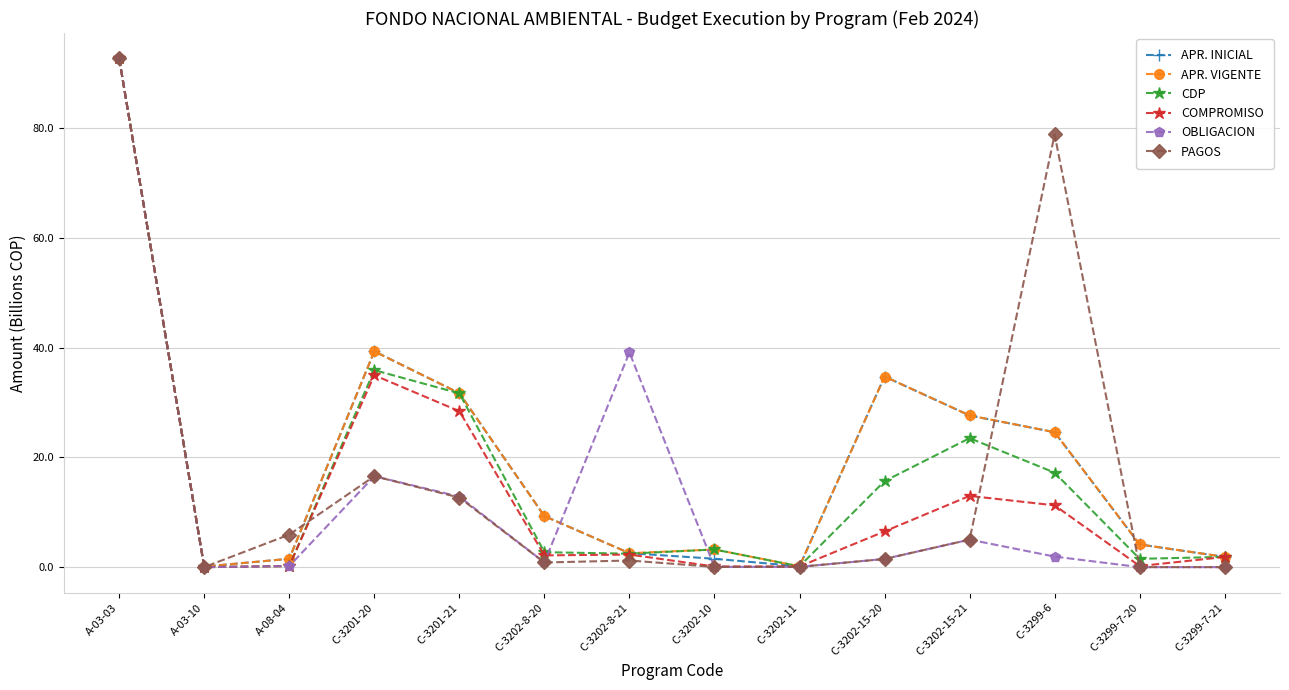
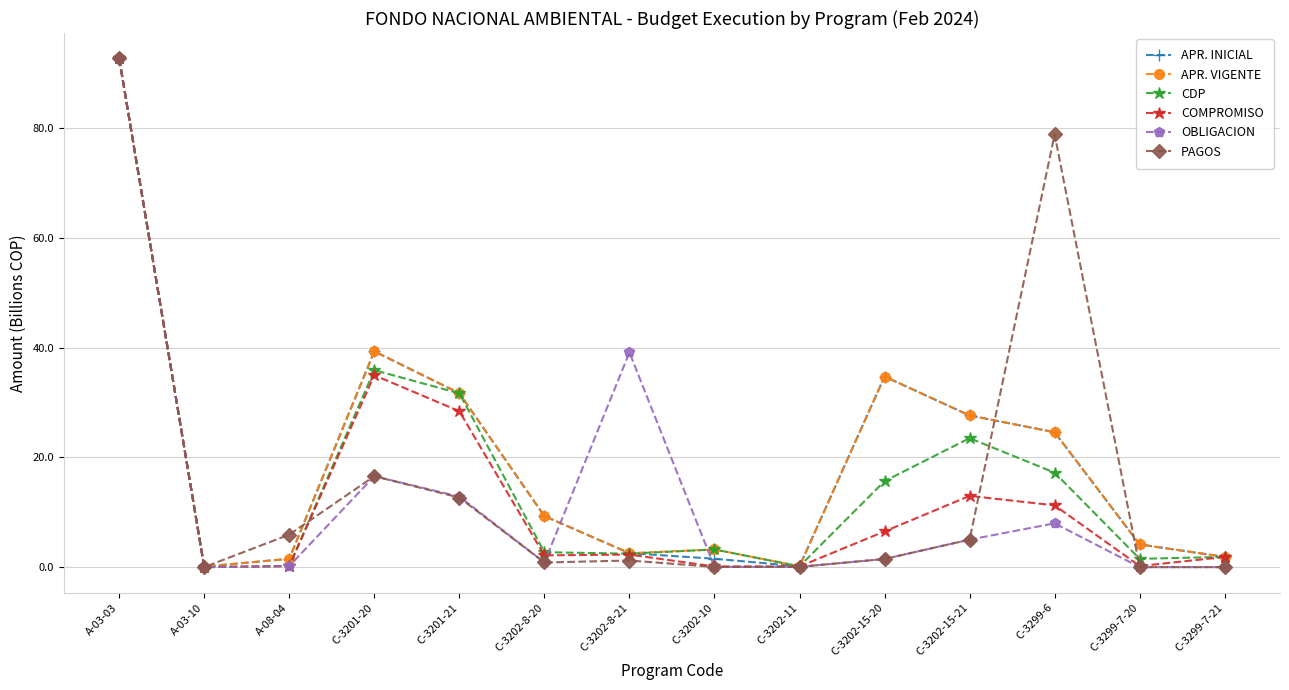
OBLIGACION, C-3299-6: 2 -> 8
